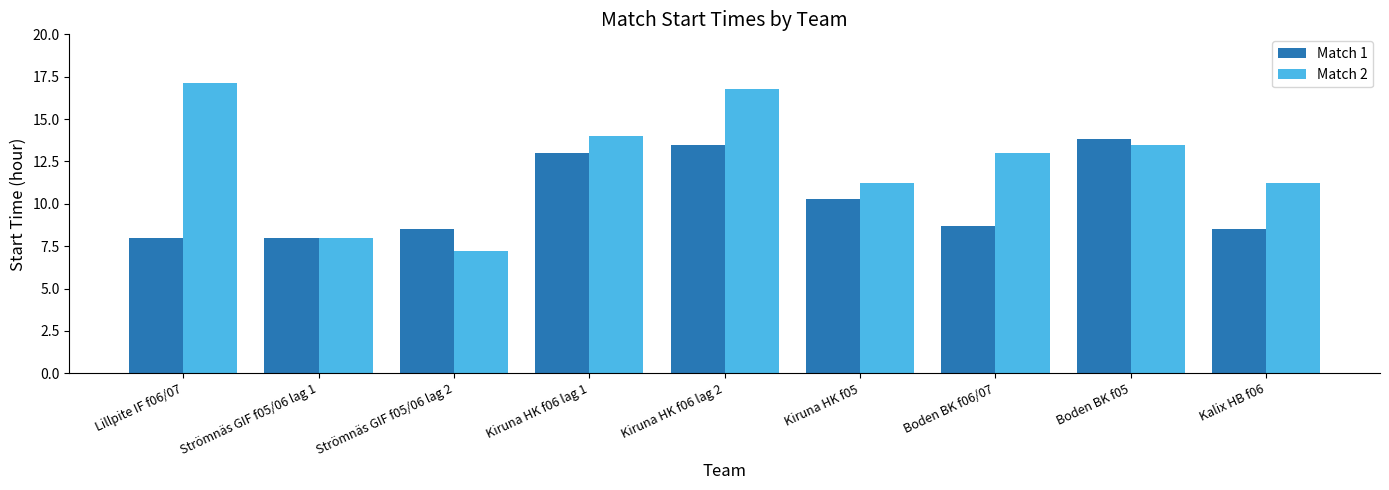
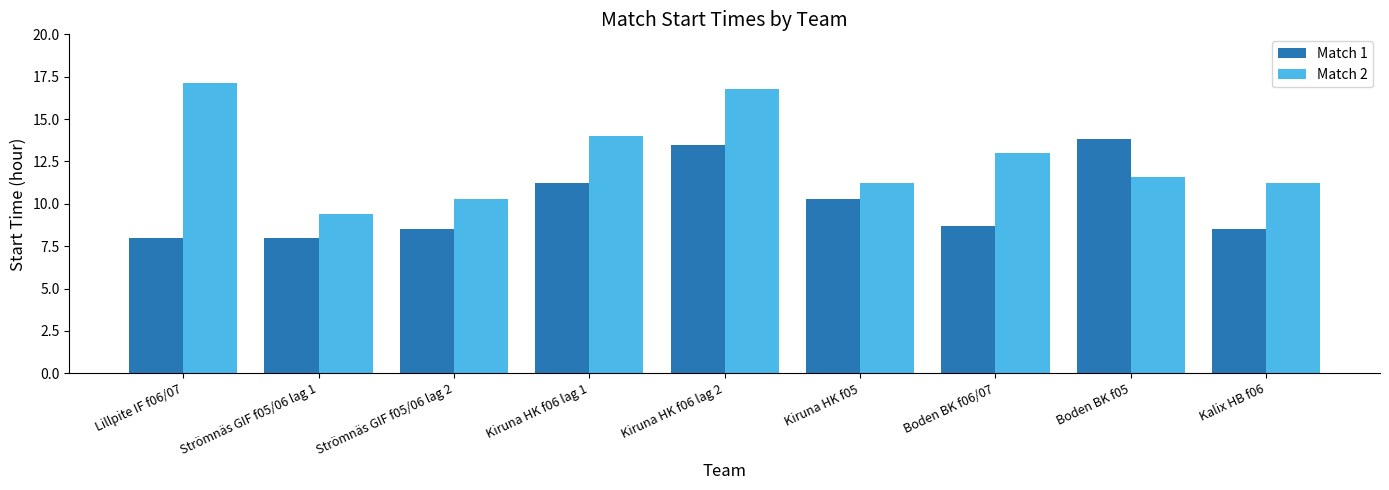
Match 2, Strömnäs GIF f05/06 lag 1: 8.0 -> 9.4
Match 2, Strömnäs GIF f05/06 lag 2: 7.2 -> 10.3
Match 1, Kiruna HK f06 lag 1: 13.0 -> 11.2
Match 2, Boden BK f05: 13.5 -> 11.6
